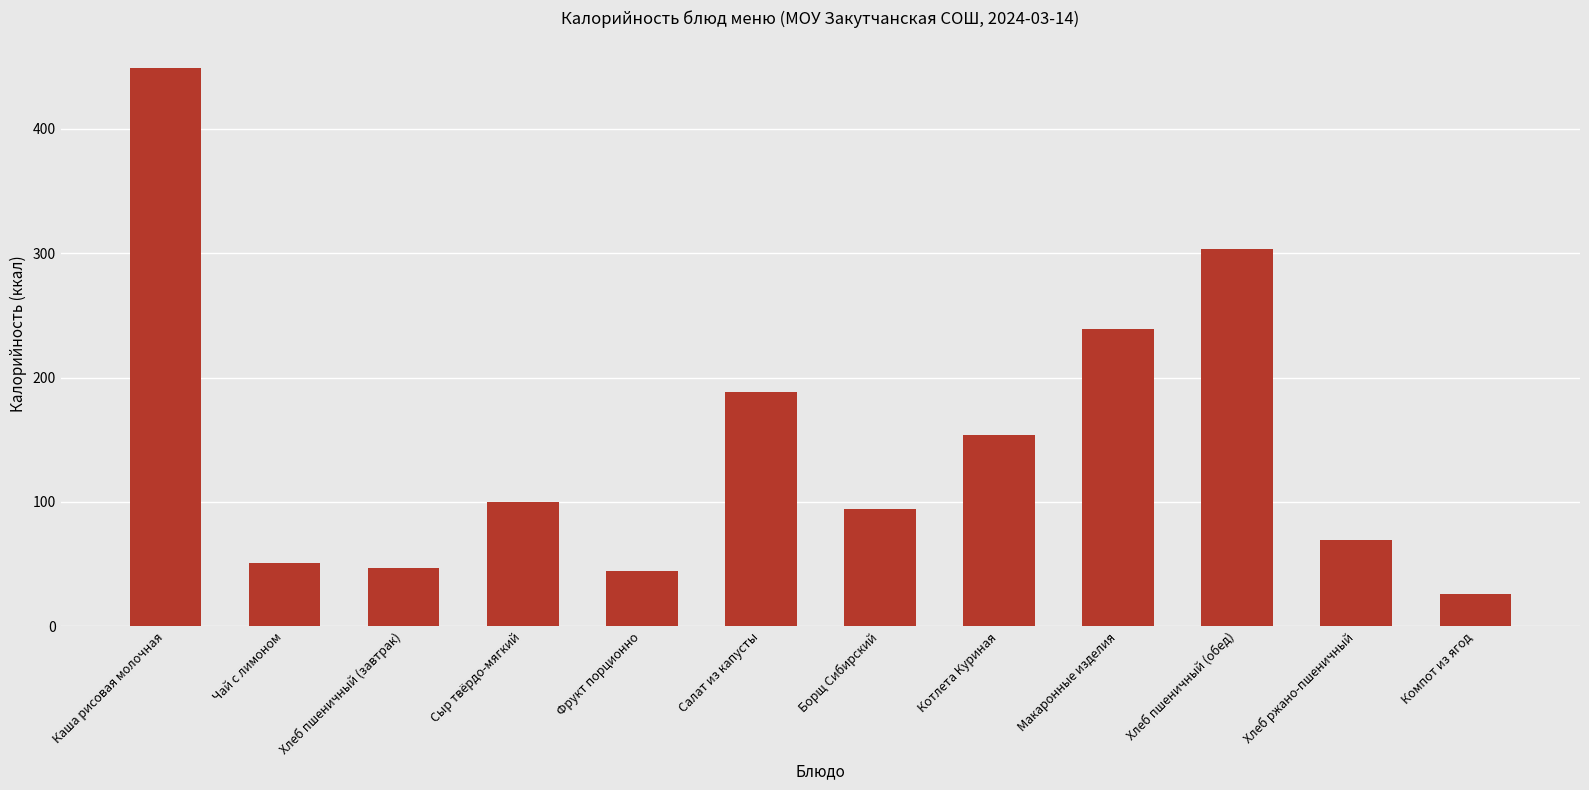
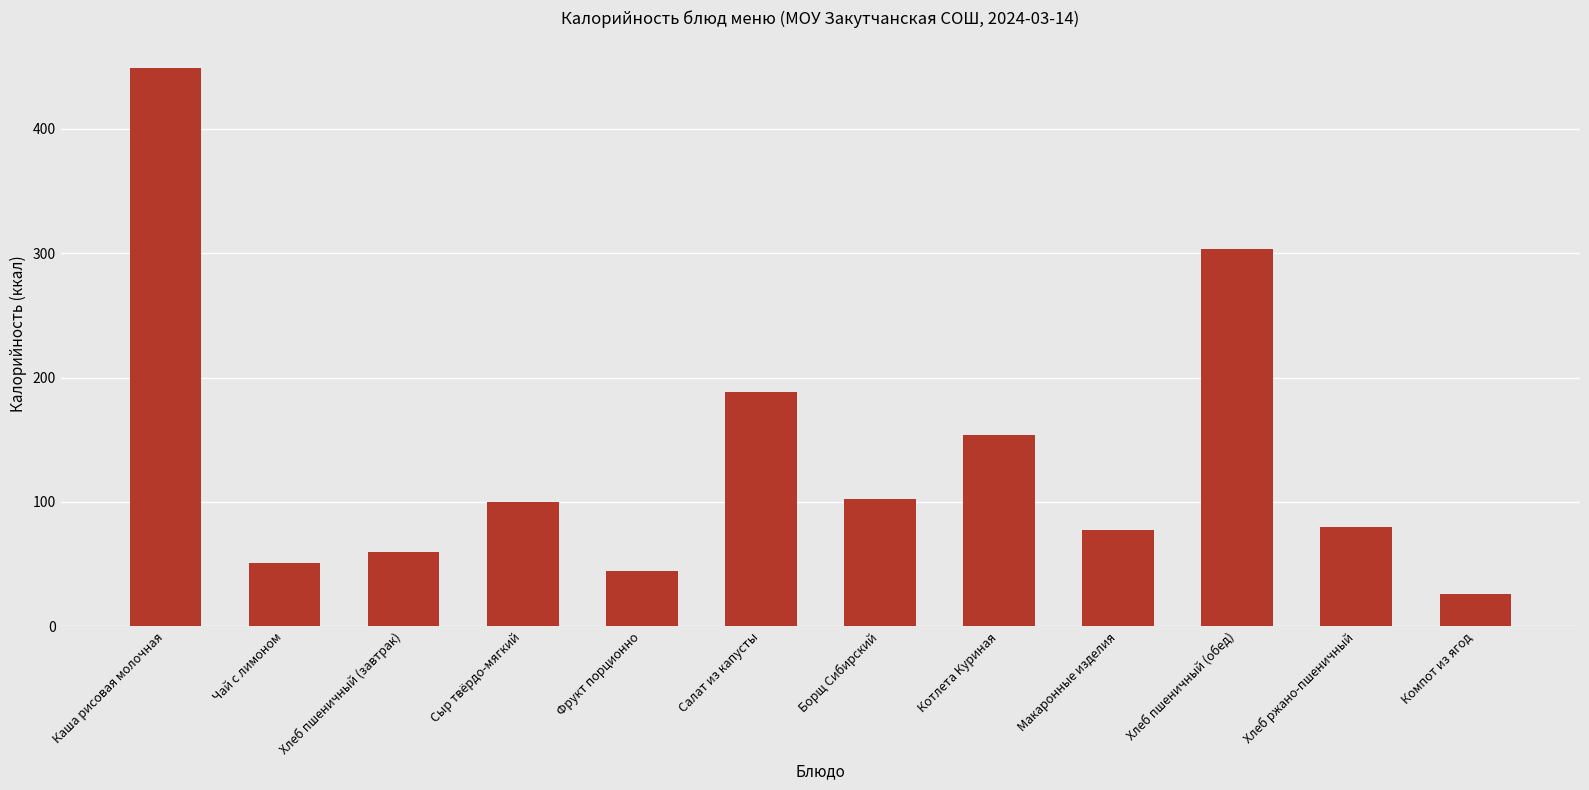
Хлеб пшеничный (завтрак): 47 -> 60
Борщ Сибирский: 94 -> 102
Макаронные изделия: 239 -> 77
Хлеб ржано-пшеничный: 70 -> 80
